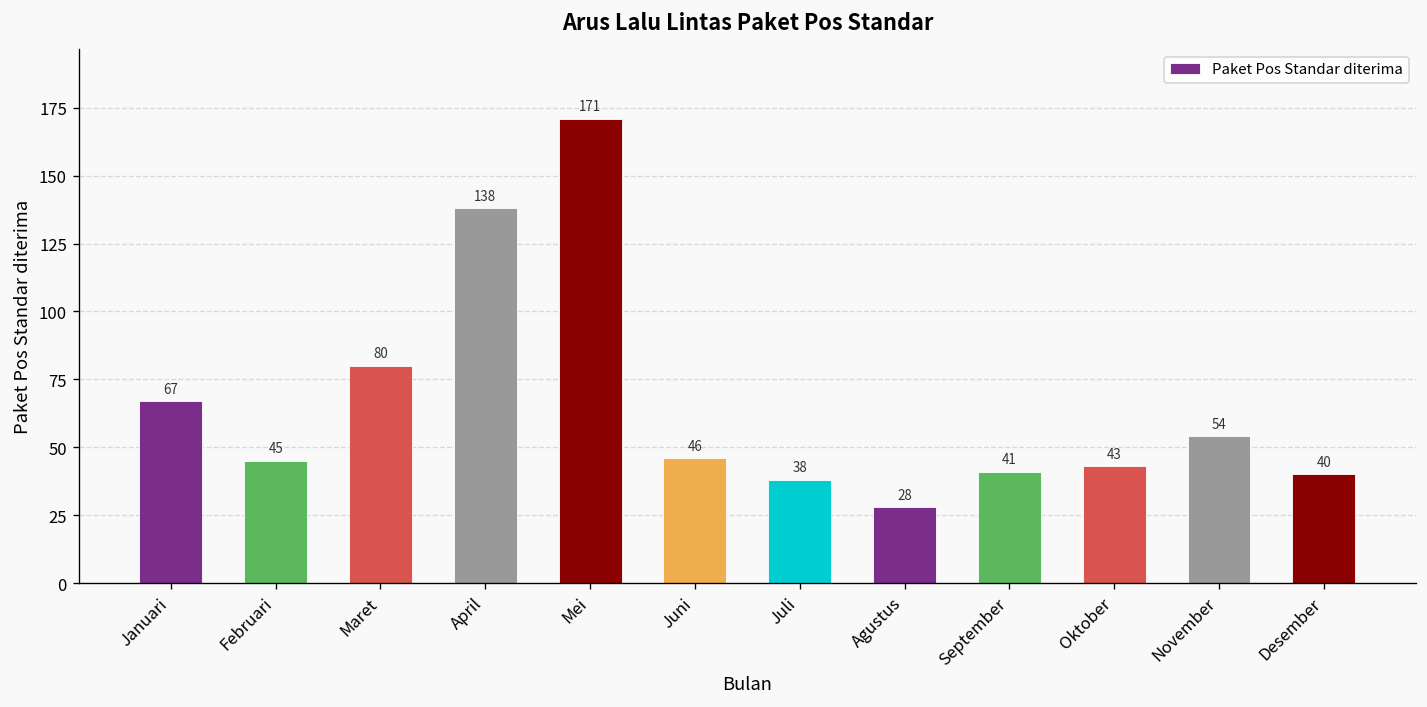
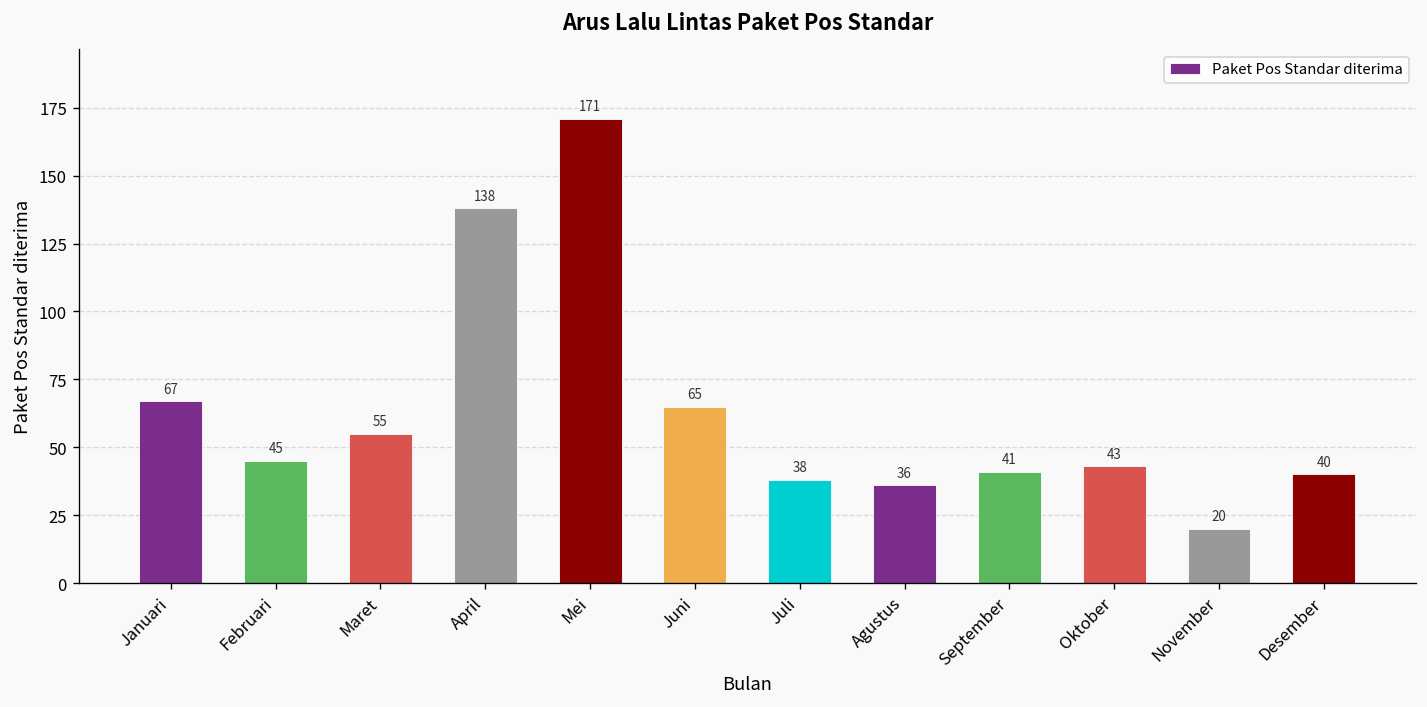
Maret: 80 -> 55
Juni: 46 -> 65
Agustus: 28 -> 36
November: 54 -> 20
